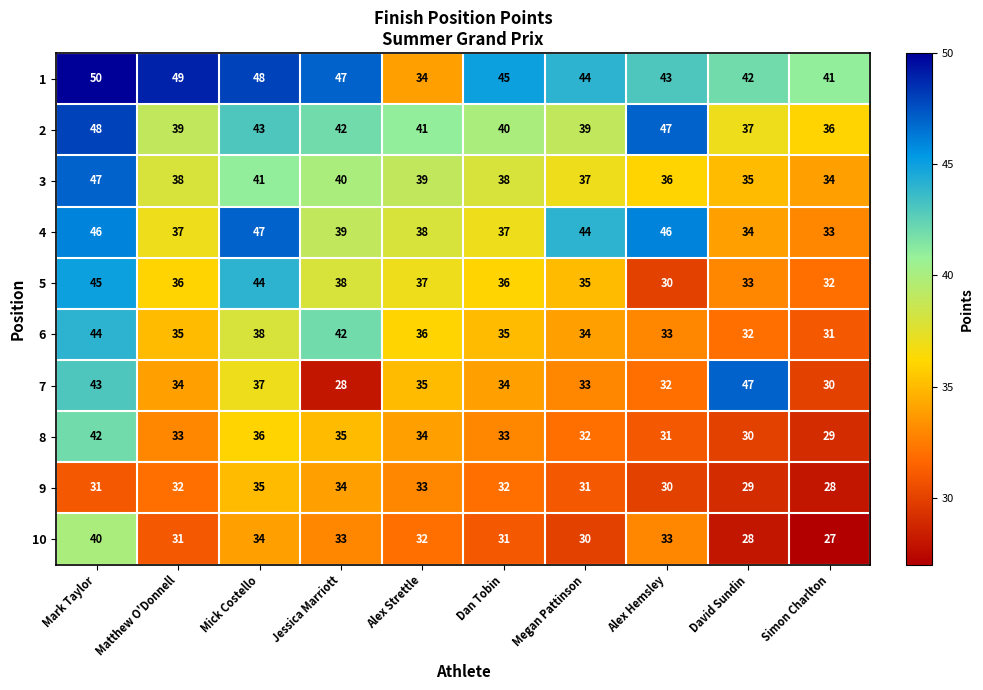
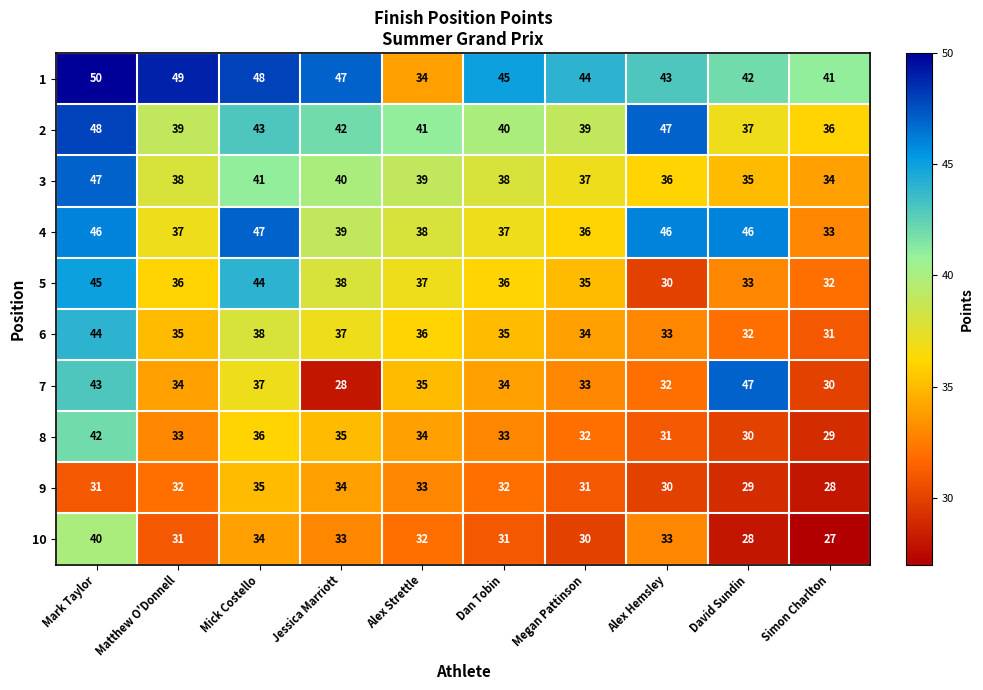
4, Megan Pattinson: 44 -> 36
4, David Sundin: 34 -> 46
6, Jessica Marriott: 42 -> 37
